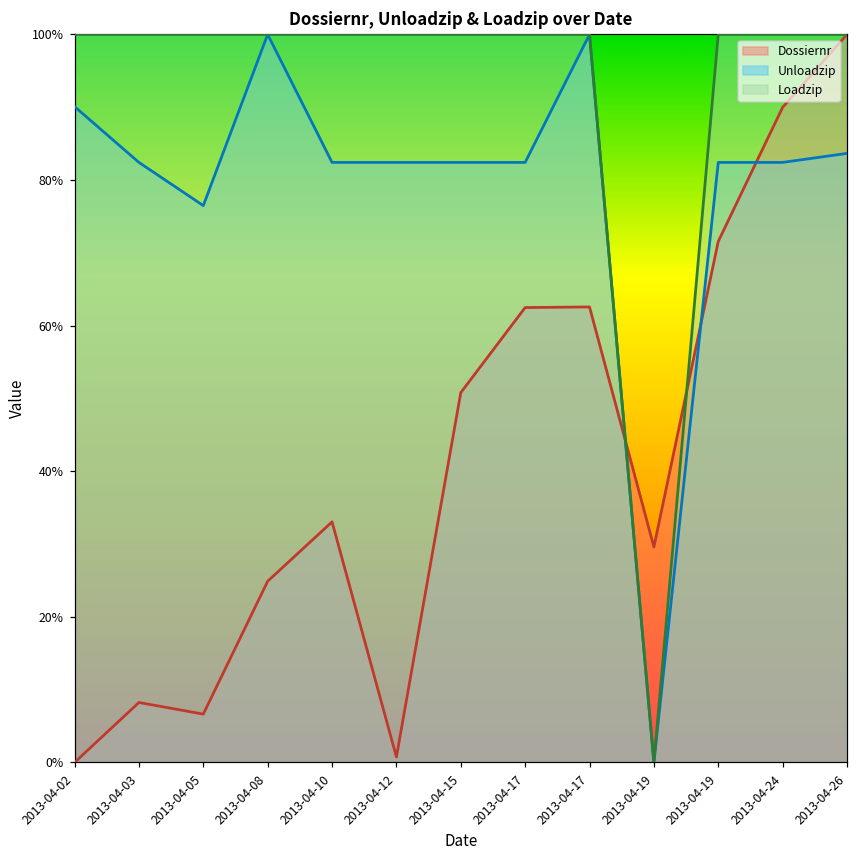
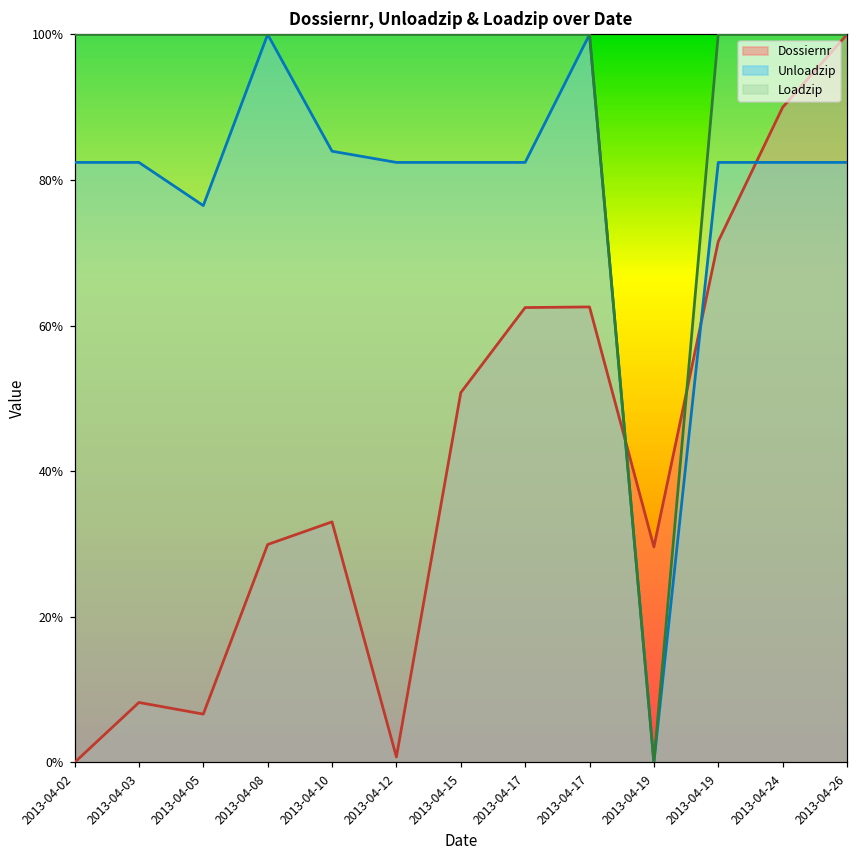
Unloadzip, 2013-04-02: 90% -> 82%
Dossiernr, 2013-04-08: 25% -> 30%
Unloadzip, 2013-04-10: 82% -> 84%
Unloadzip, 2013-04-26: 84% -> 82%
